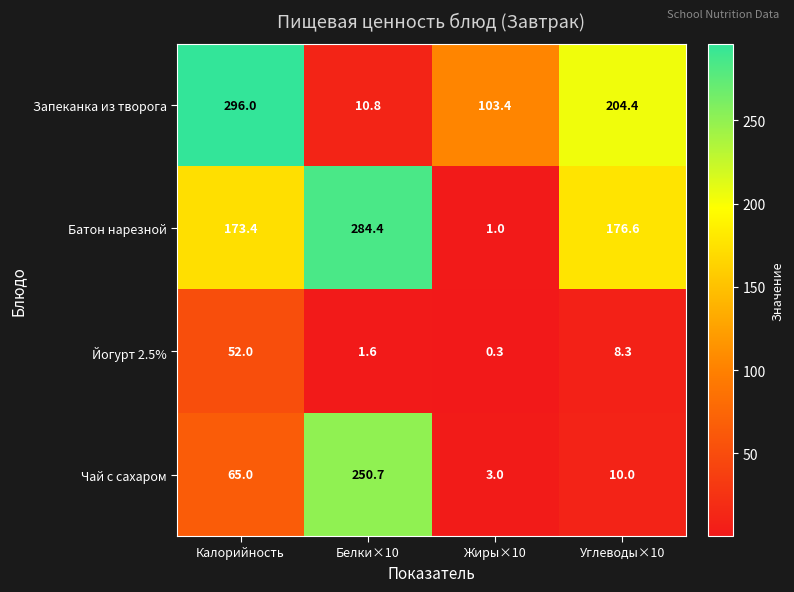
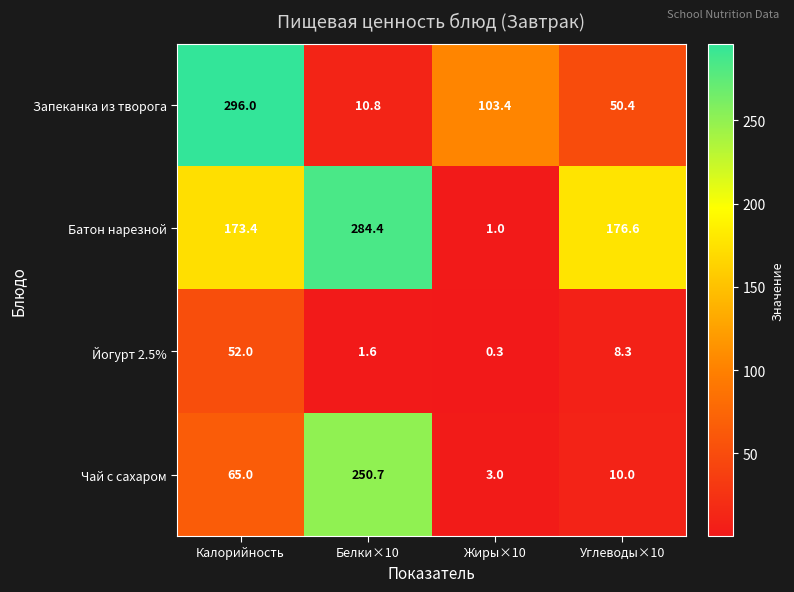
Запеканка из творога, Углеводы×10: 204.4 -> 50.4
